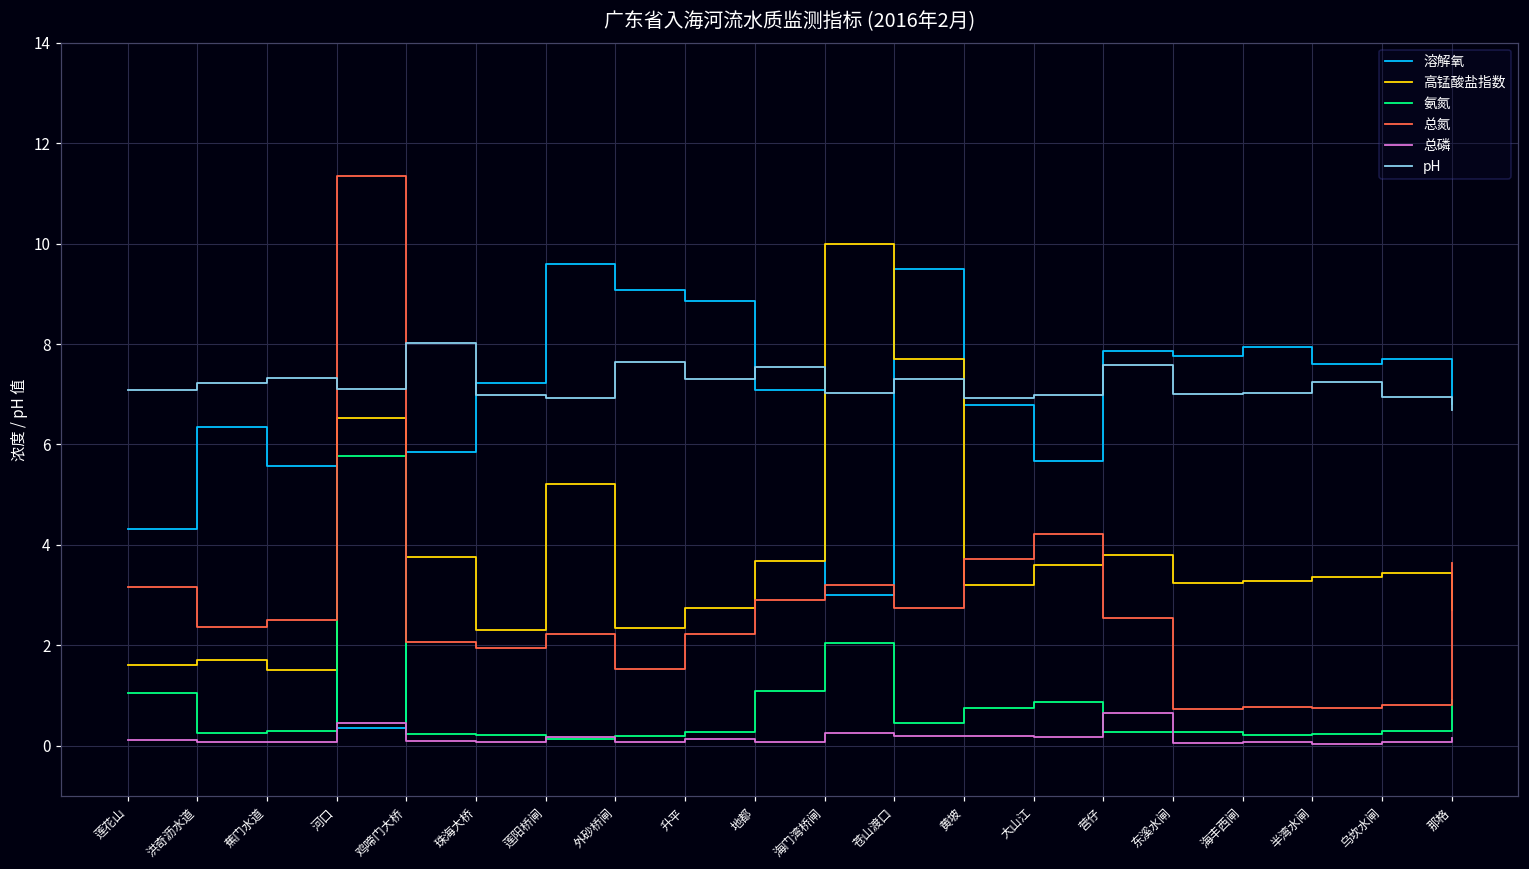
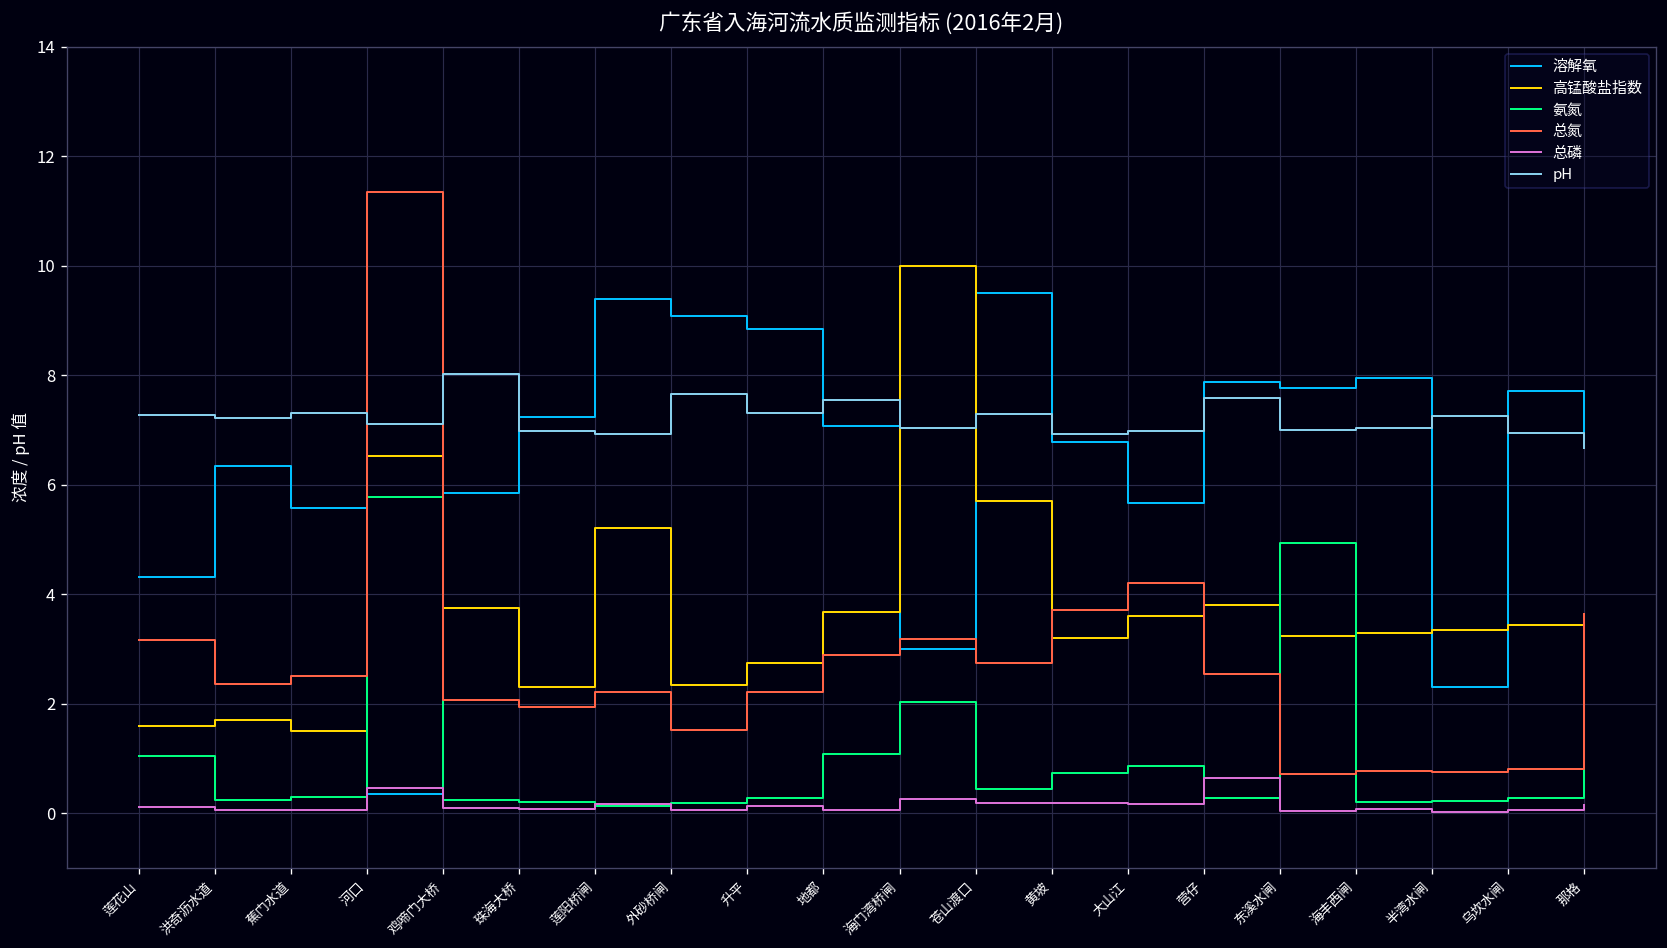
pH, 莲花山: 7.1 -> 7.3
溶解氧, 莲阳桥闸: 9.6 -> 9.4
高锰酸盐指数, 苍山渡口: 7.7 -> 5.7
氨氮, 东溪水闸: 0.3 -> 4.9
溶解氧, 半湾水闸: 7.6 -> 2.3
